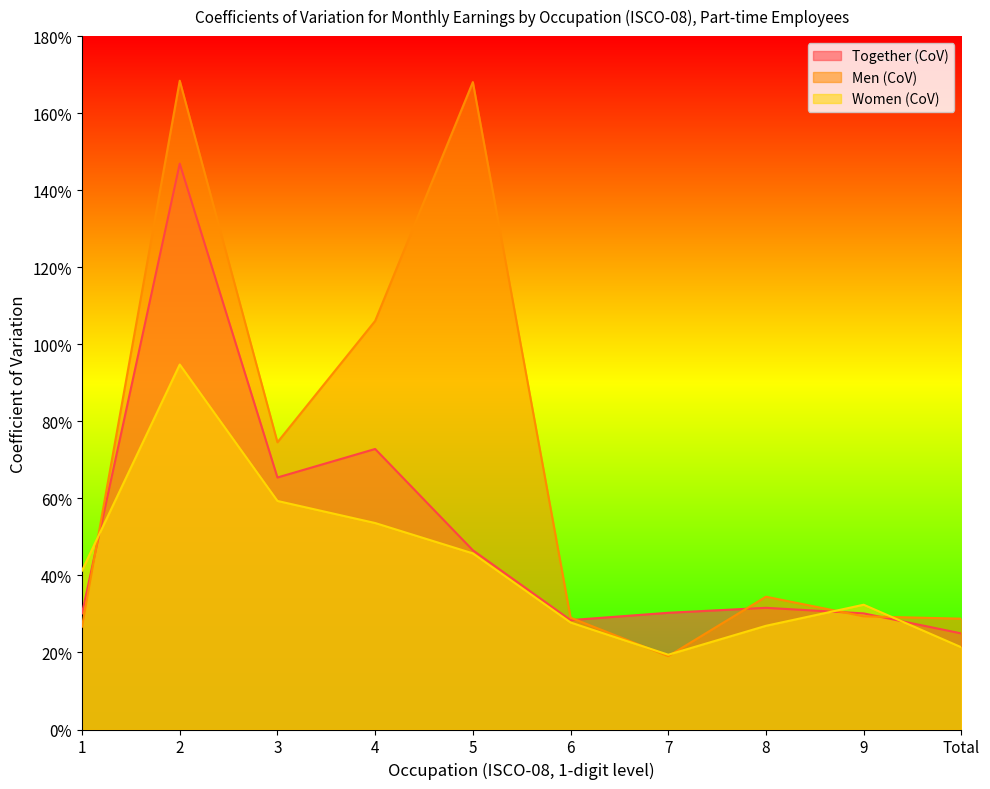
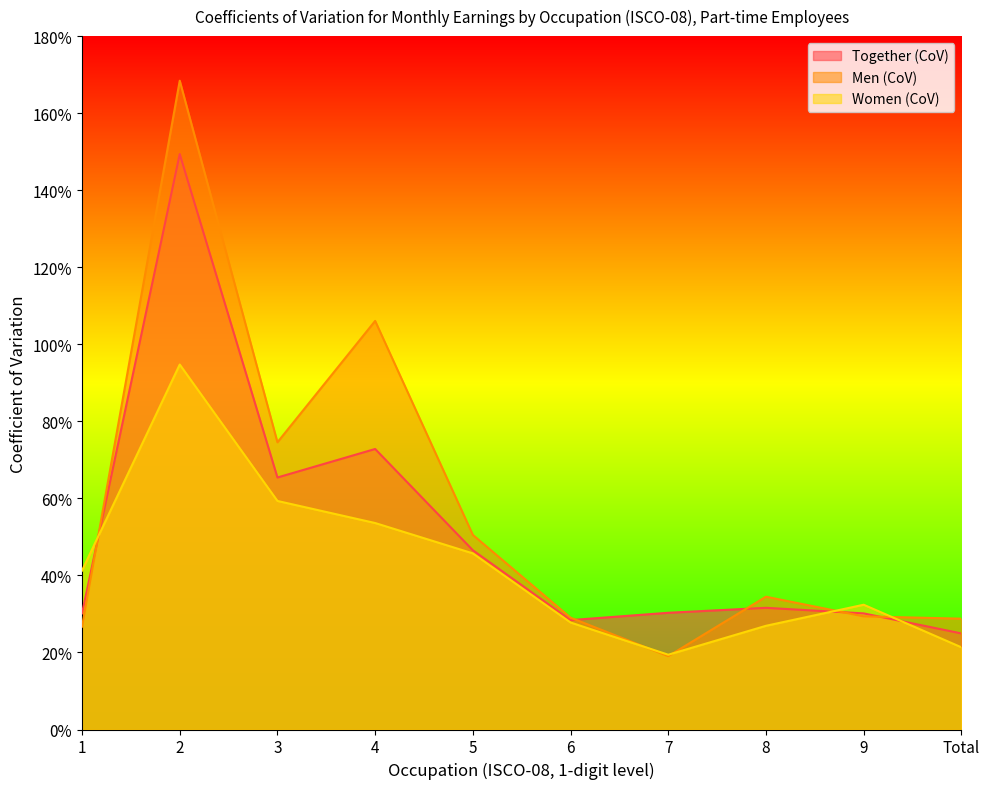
Together (CoV), 2: 147% -> 149%
Men (CoV), 5: 168% -> 51%
